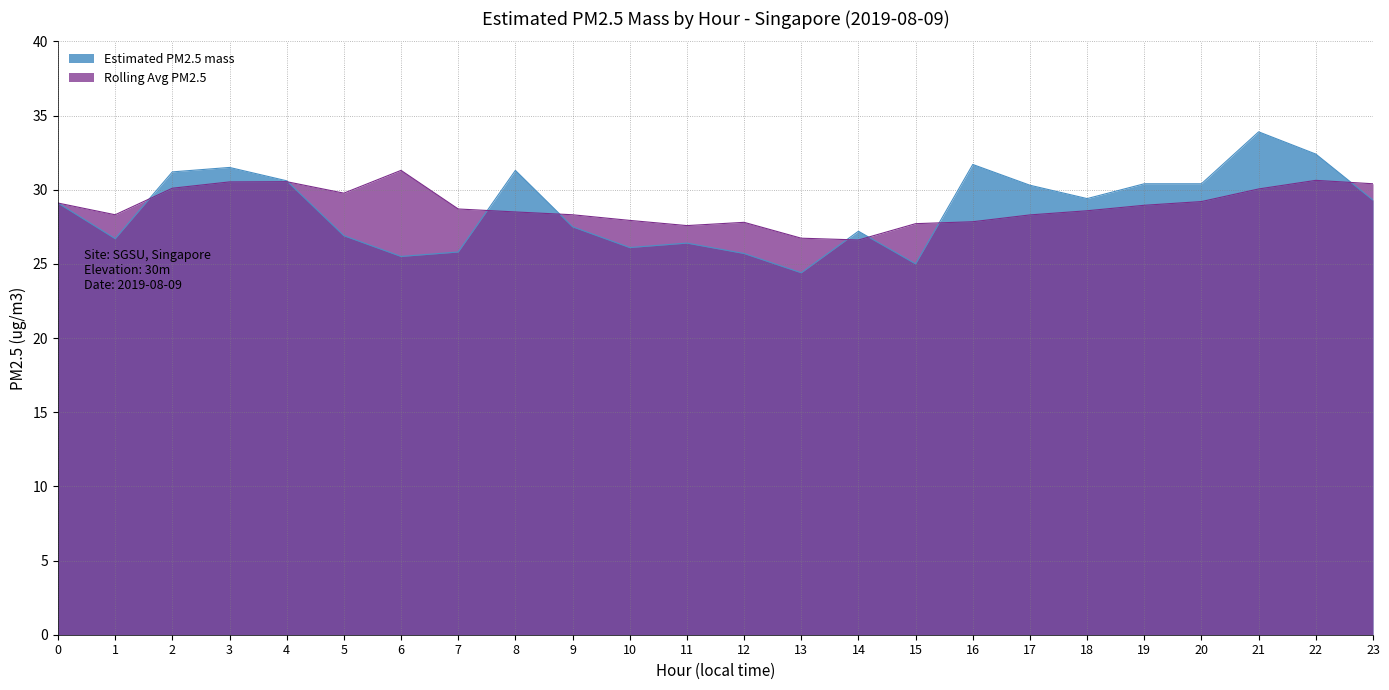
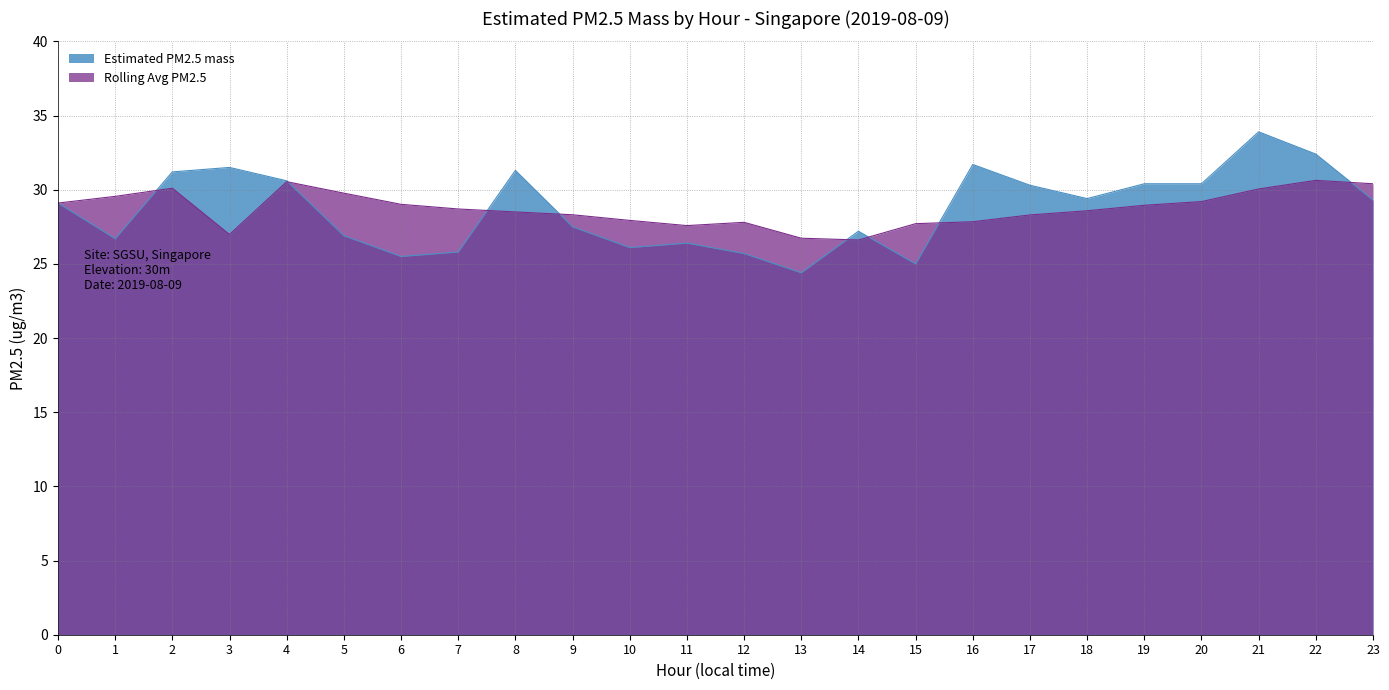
Rolling Avg PM2.5, 1: 28.3 -> 29.6
Rolling Avg PM2.5, 3: 30.5 -> 27.0
Rolling Avg PM2.5, 6: 31.3 -> 29.0
